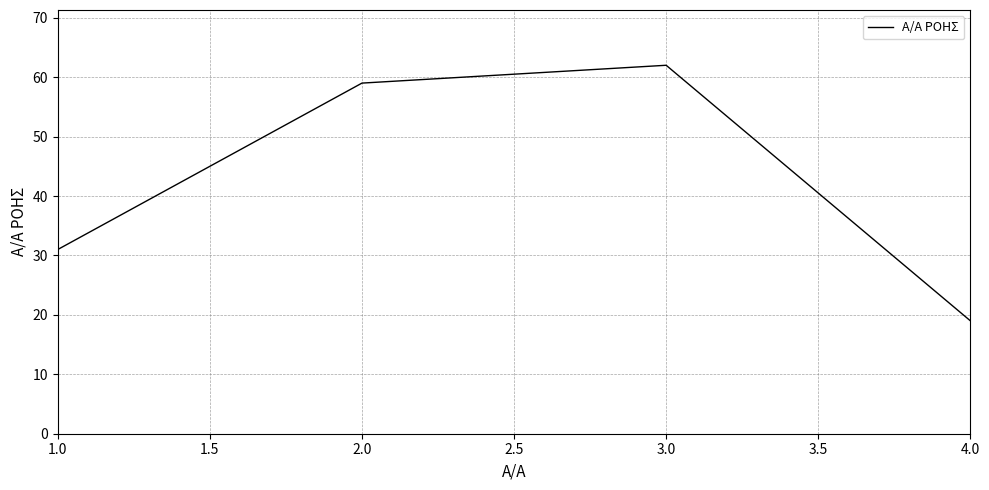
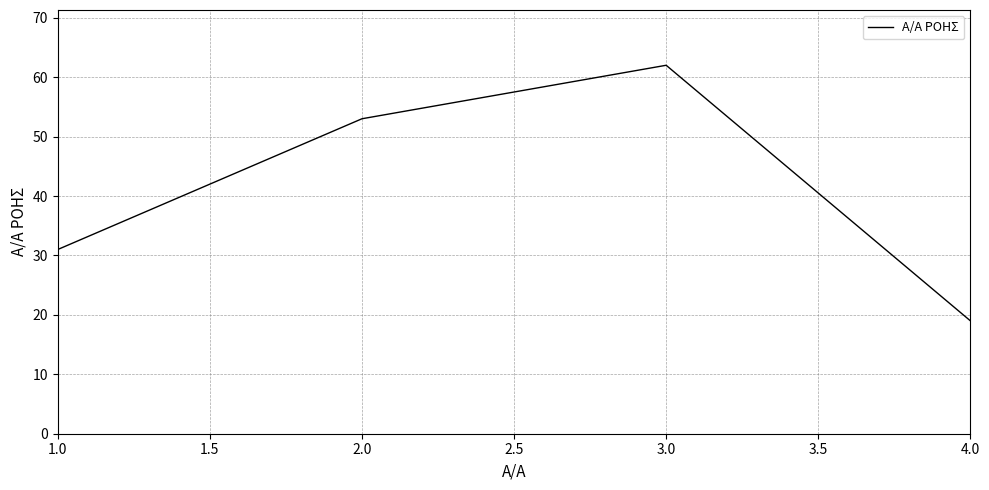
2.0: 59 -> 53
